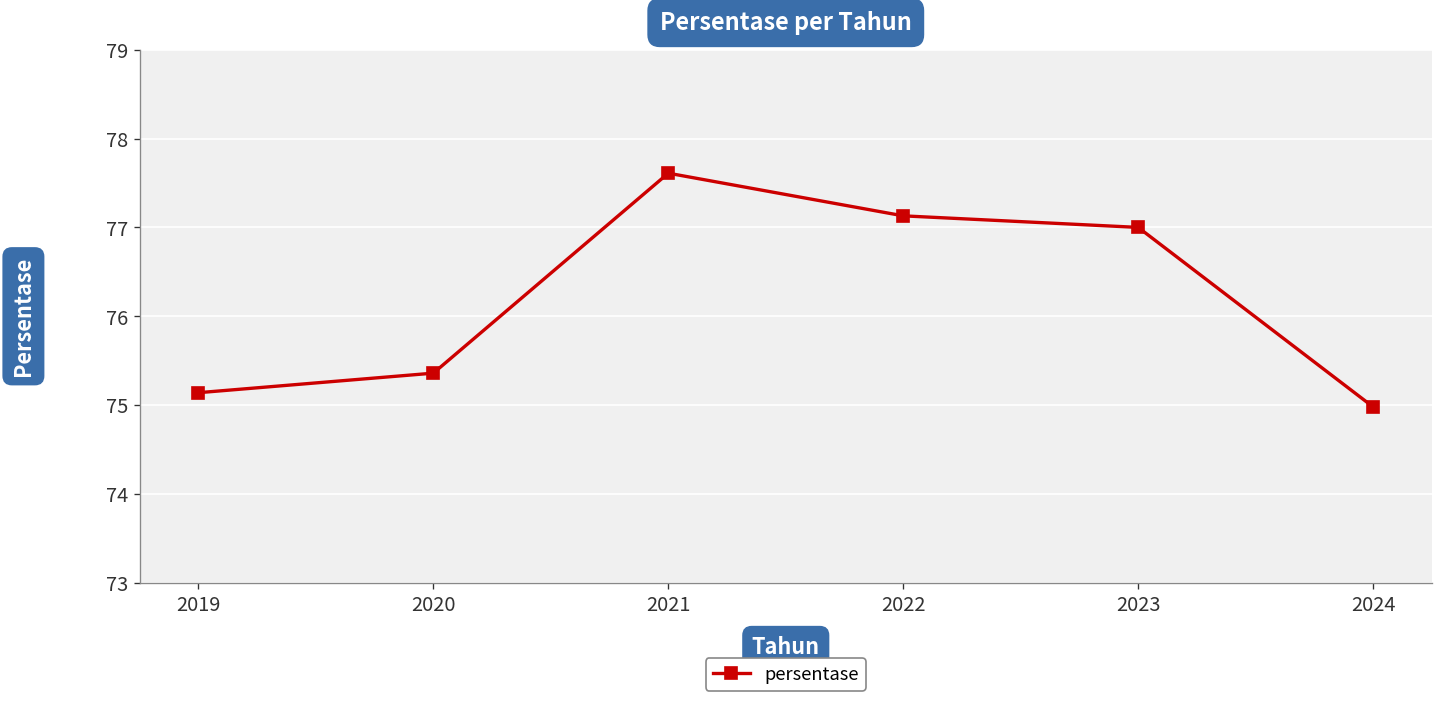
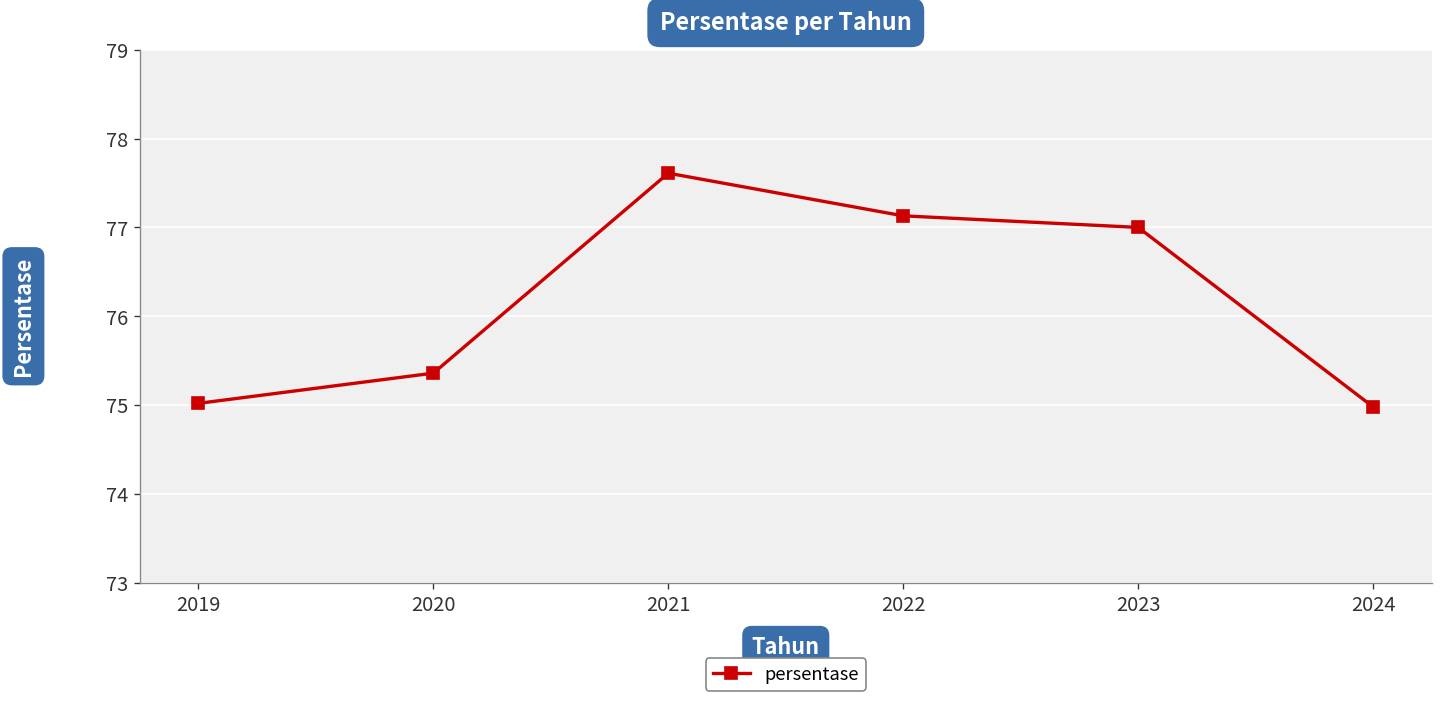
2019: 75.1 -> 75.0
